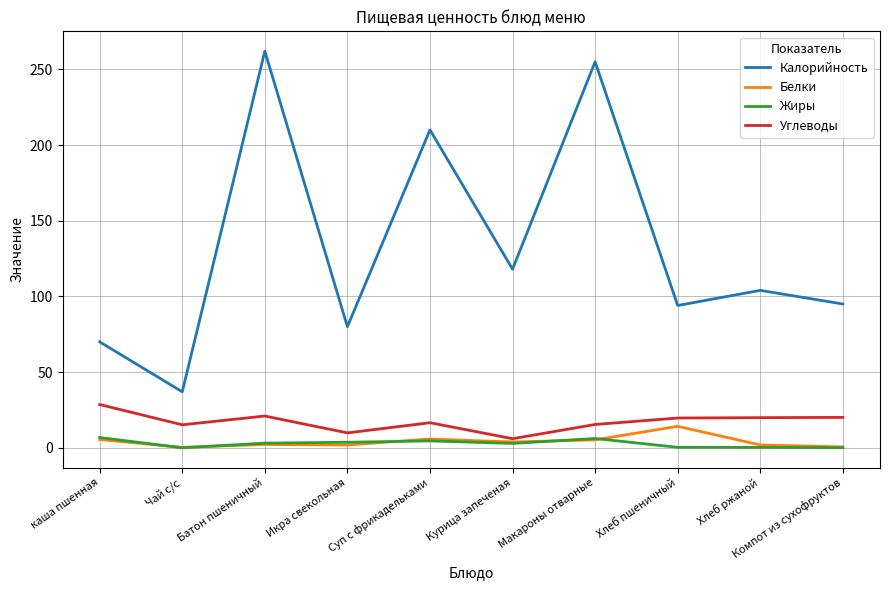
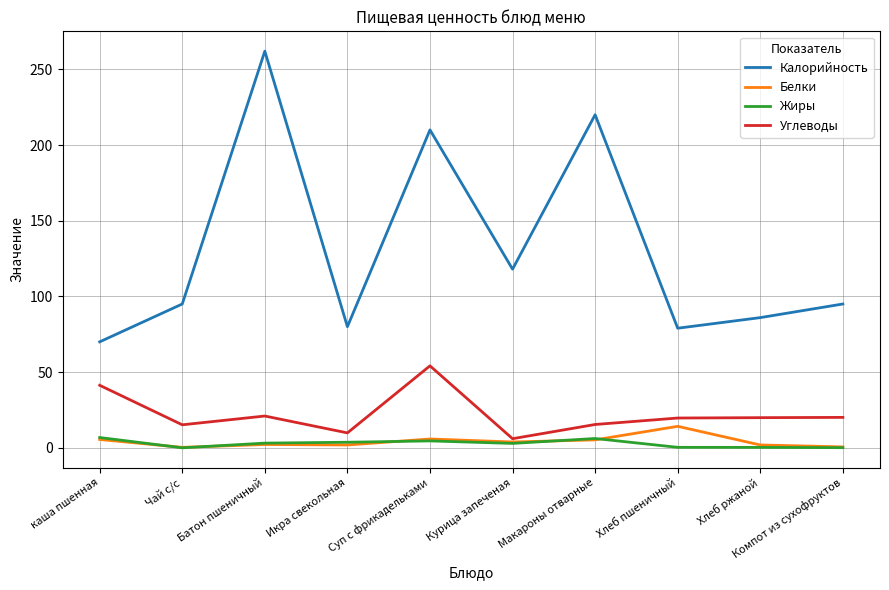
Углеводы, каша пшенная: 29 -> 41
Калорийность, Чай с/с: 37 -> 95
Углеводы, Суп с фрикадельками: 17 -> 54
Калорийность, Макароны отварные: 255 -> 220
Калорийность, Хлеб пшеничный: 94 -> 79
Калорийность, Хлеб ржаной: 104 -> 86
